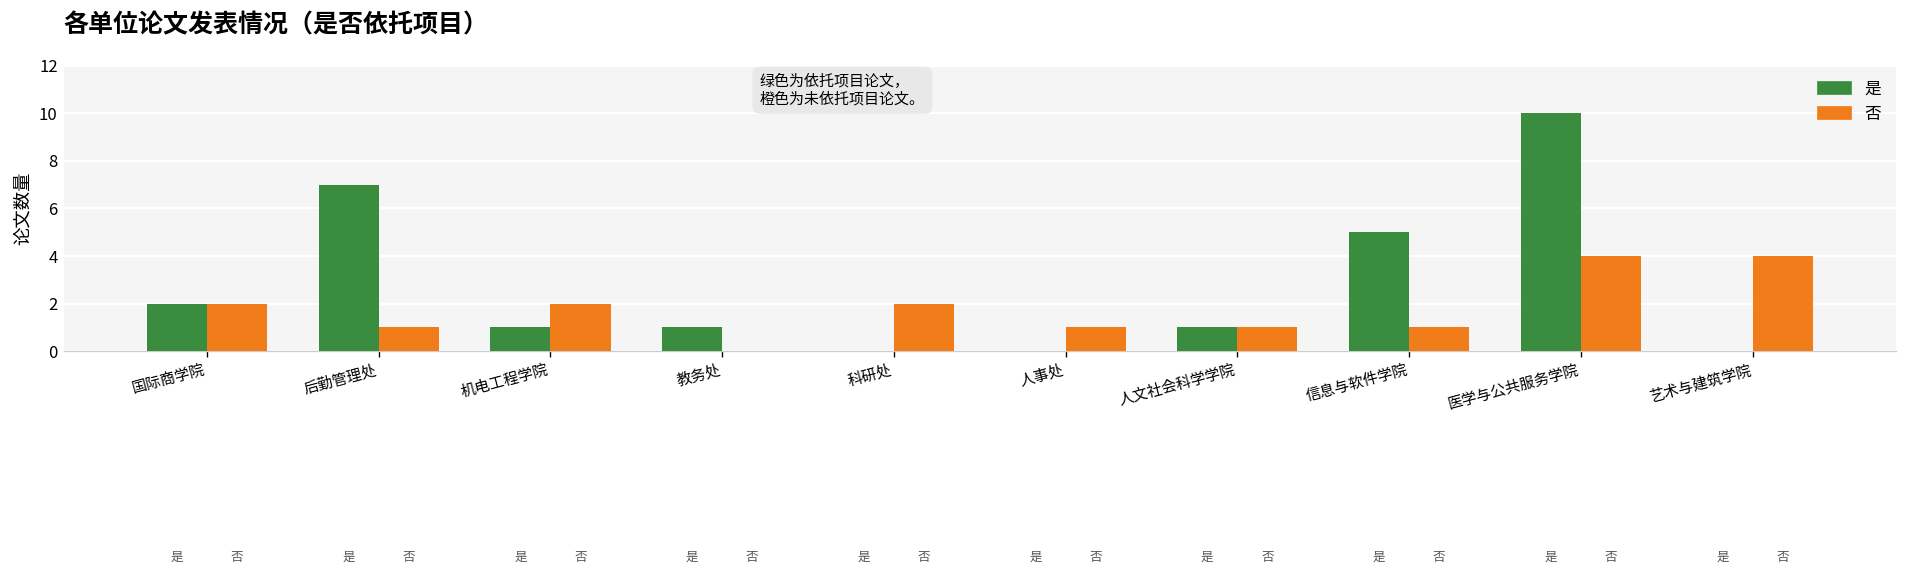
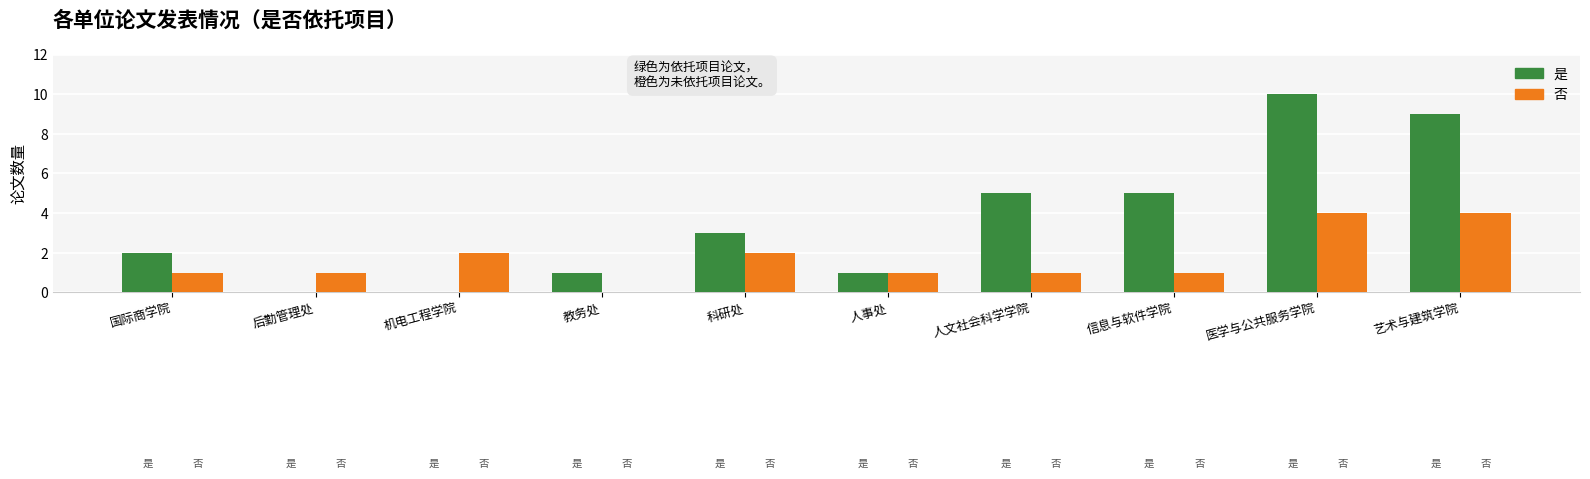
否, 国际商学院: 2 -> 1
是, 后勤管理处: 7 -> 0
是, 机电工程学院: 1 -> 0
是, 科研处: 0 -> 3
是, 人事处: 0 -> 1
是, 人文社会科学学院: 1 -> 5
是, 艺术与建筑学院: 0 -> 9
